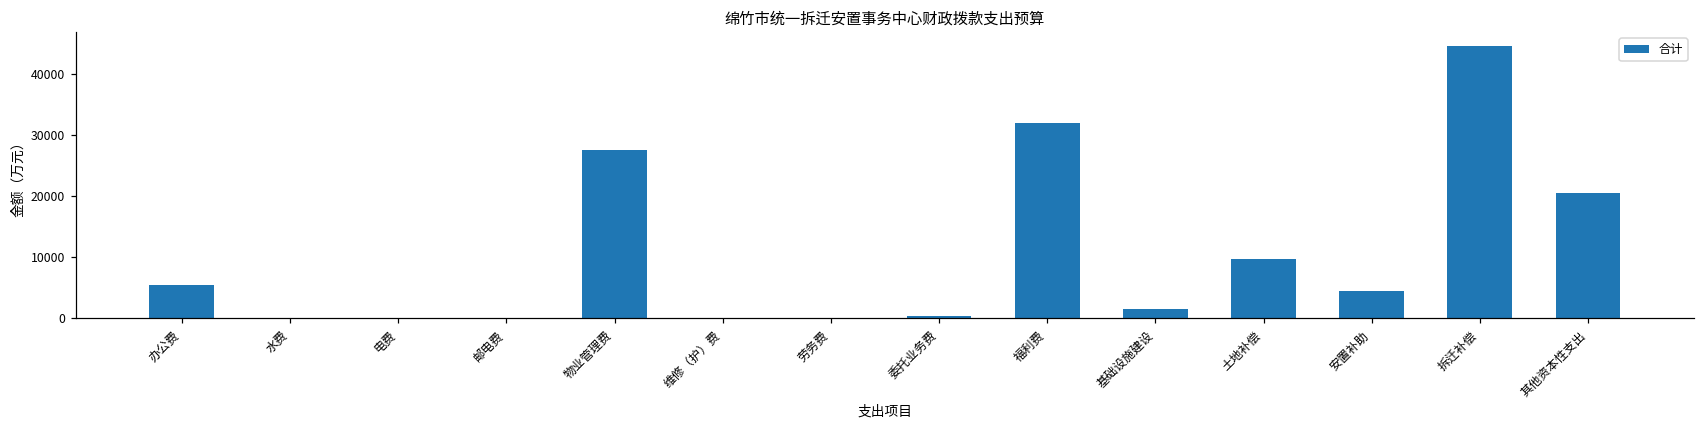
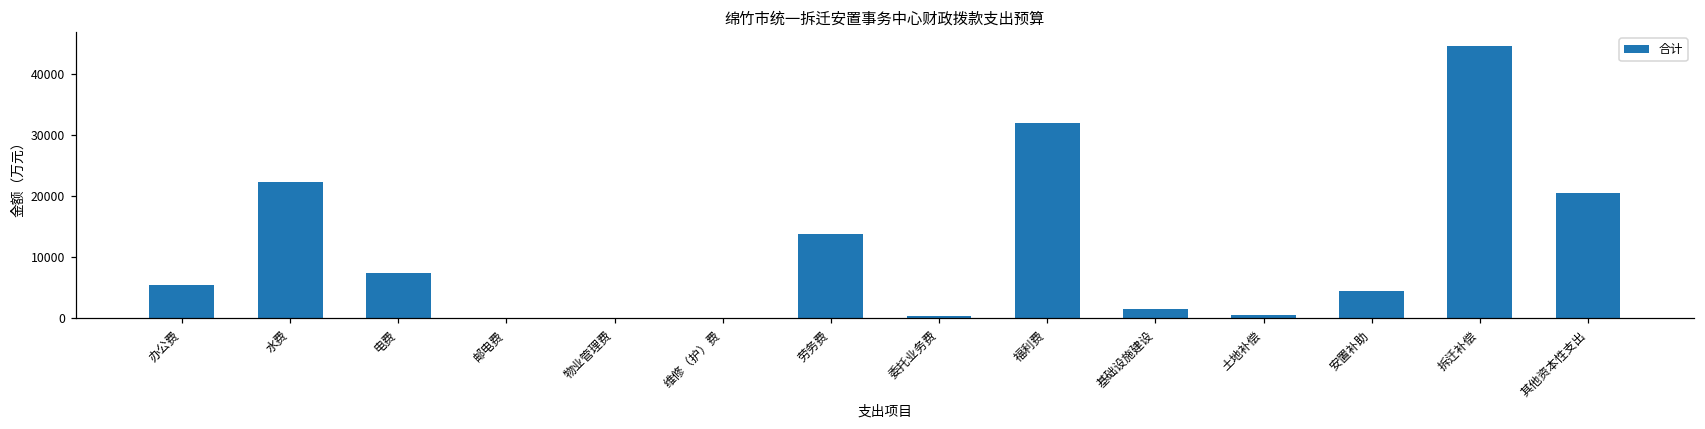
水费: 0 -> 22000
电费: 0 -> 7000
物业管理费: 28000 -> 0
劳务费: 0 -> 14000
土地补偿: 10000 -> 1000
